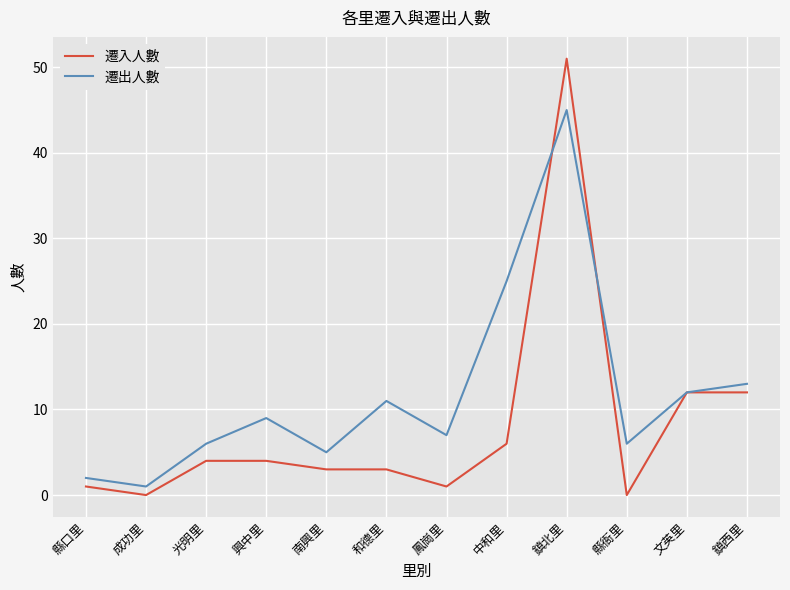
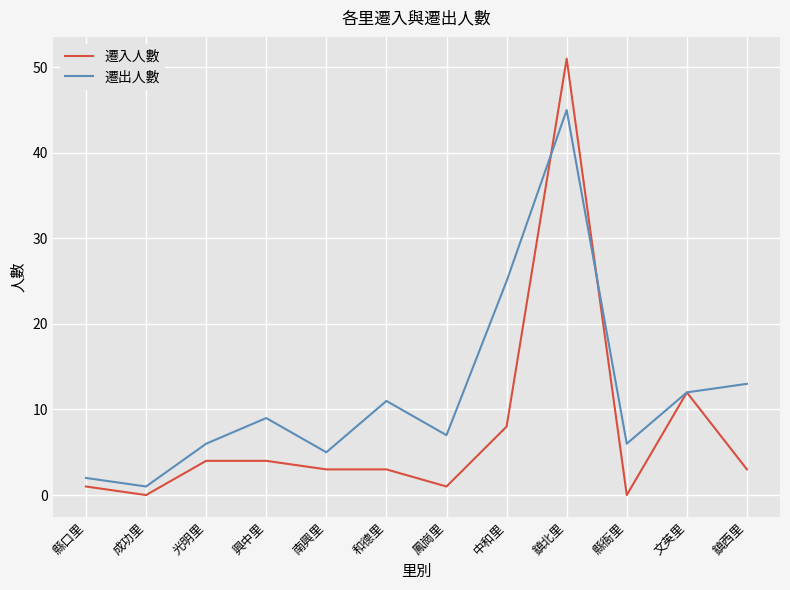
遷入人數, 中和里: 6 -> 8
遷入人數, 鎮西里: 12 -> 3
